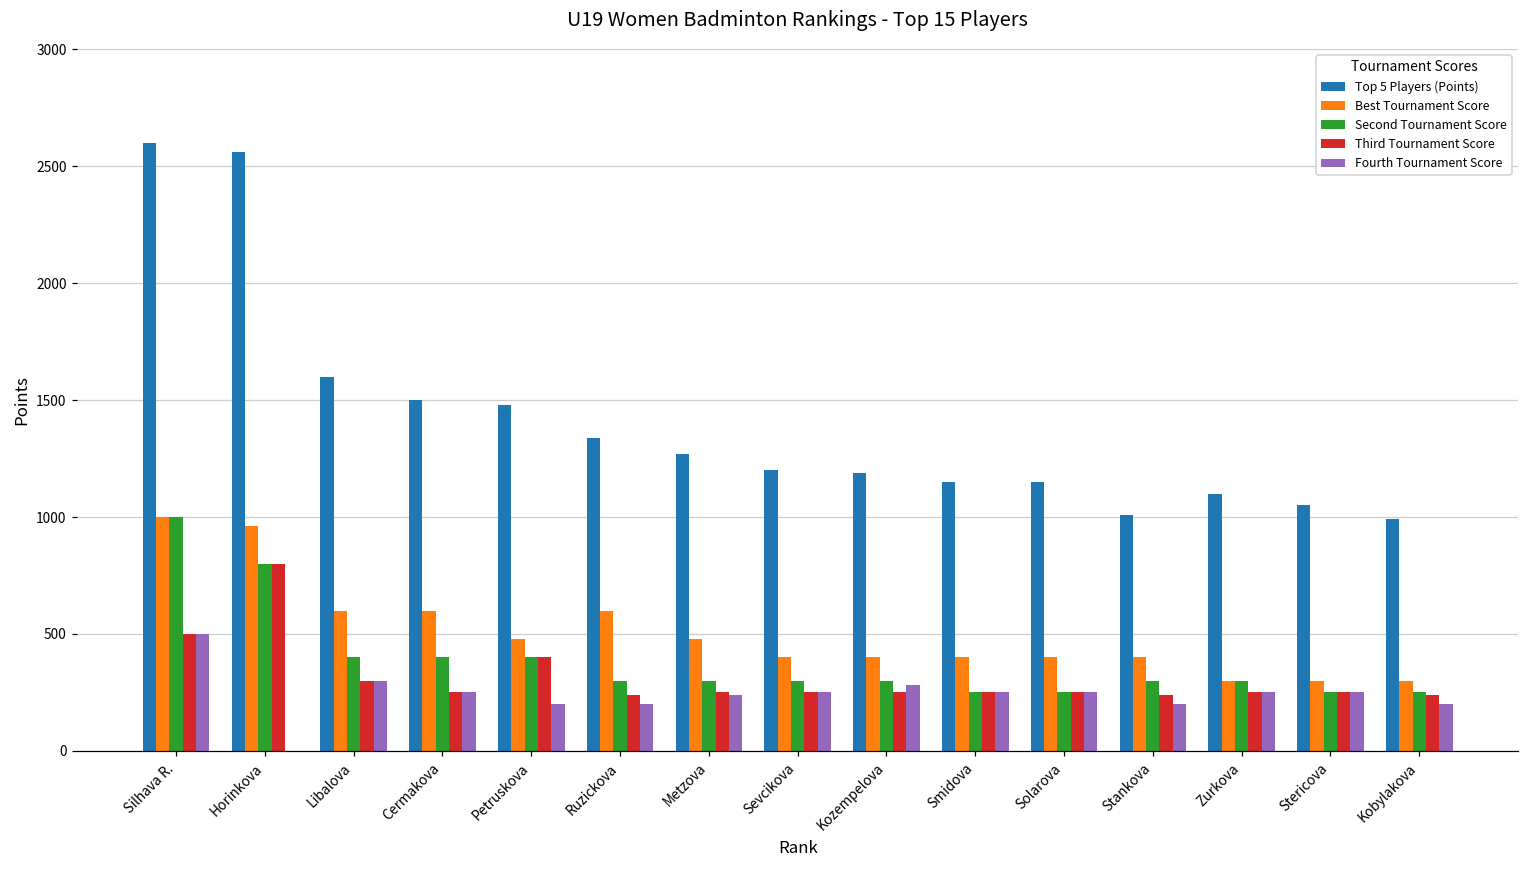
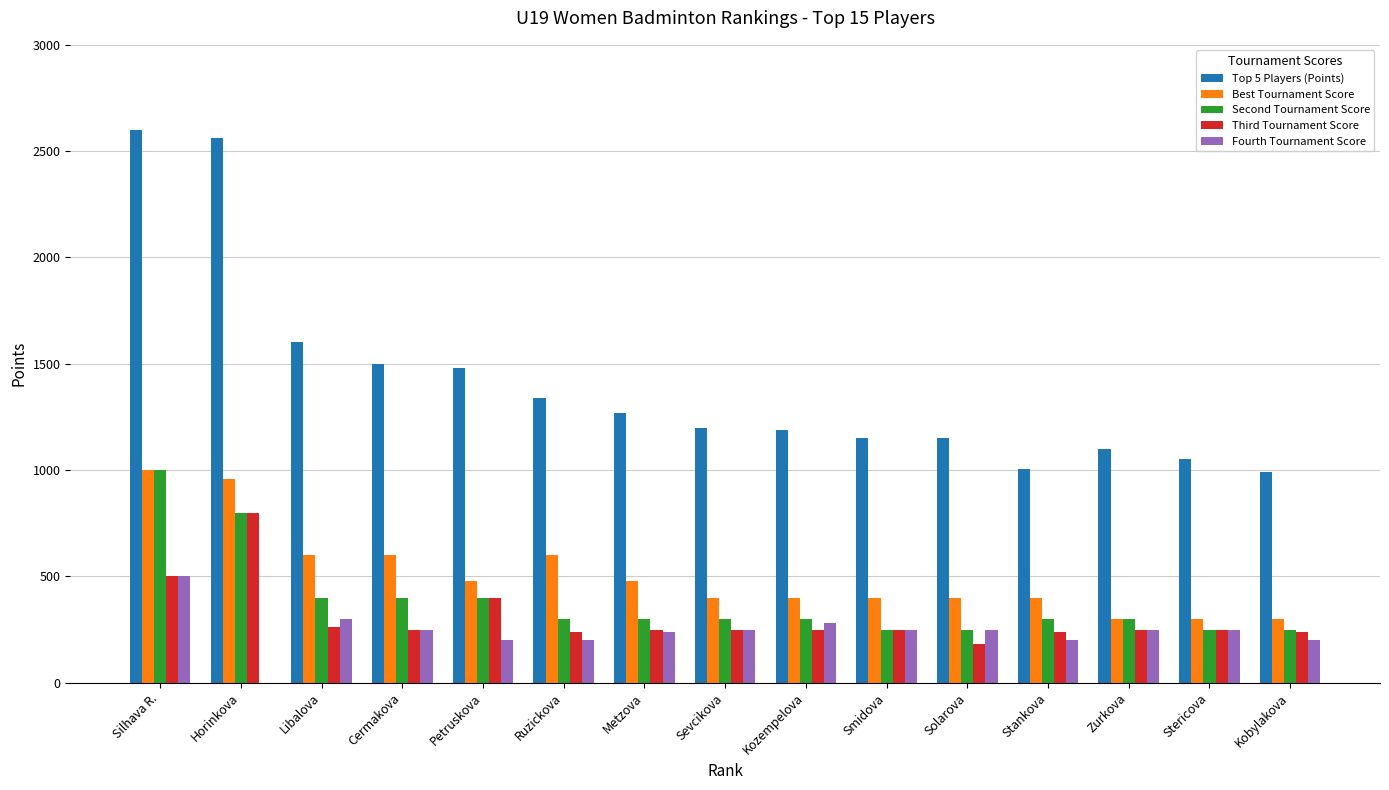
Third Tournament Score, Libalova: 300 -> 260
Third Tournament Score, Solarova: 250 -> 180
